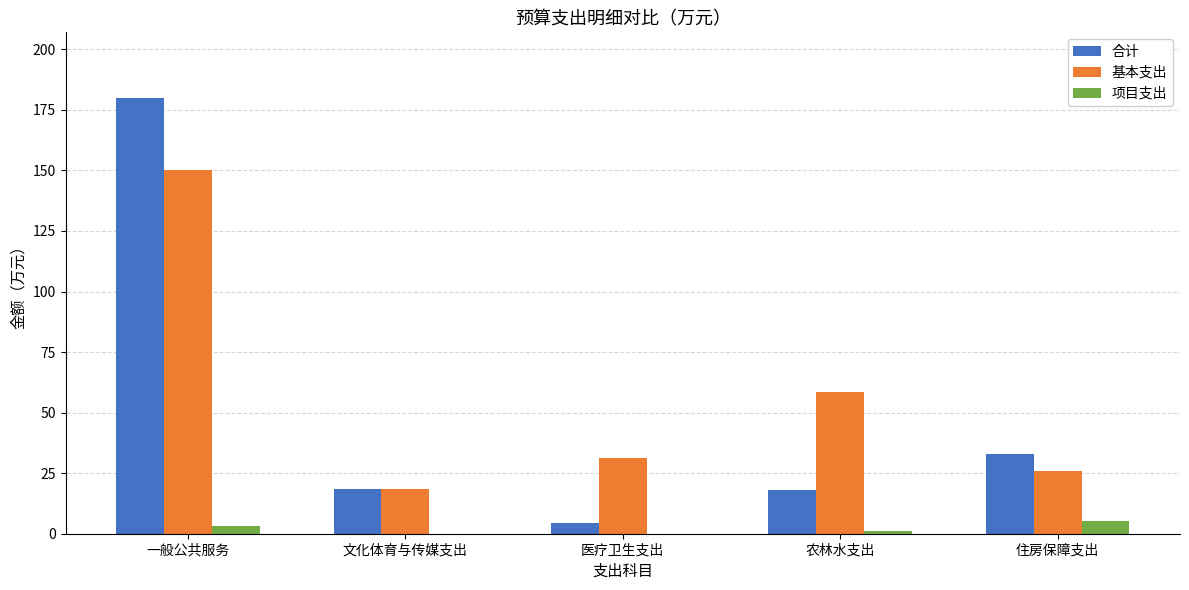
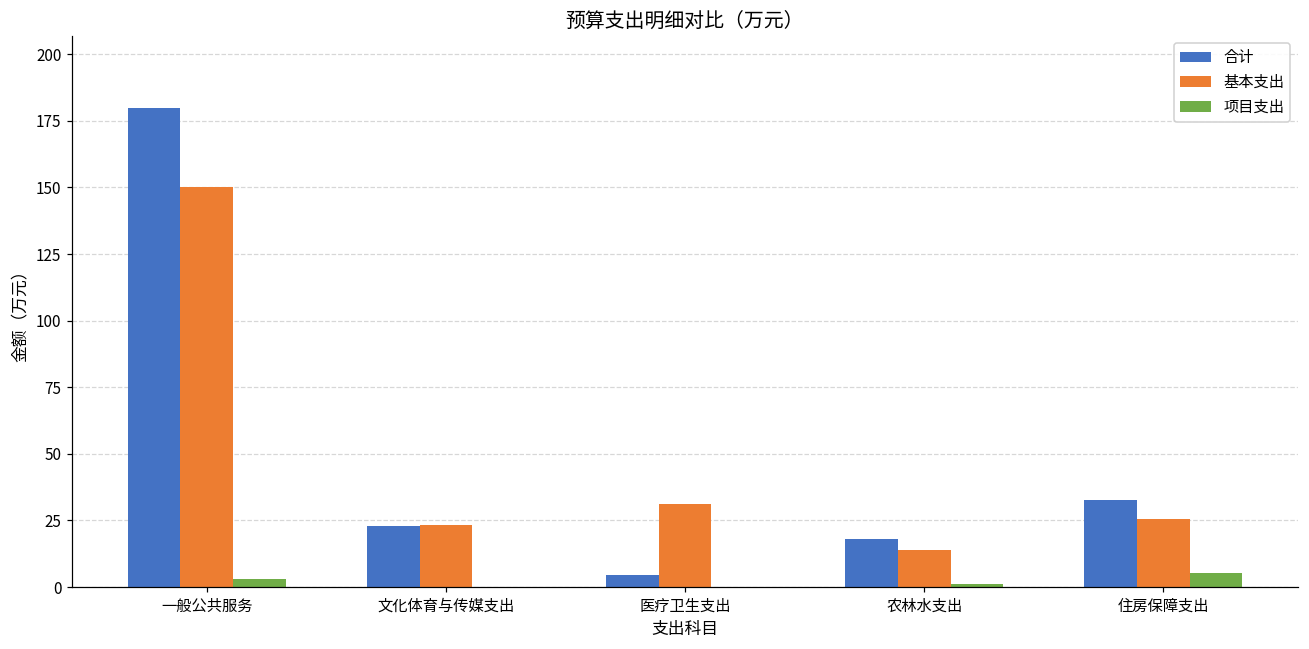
合计, 文化体育与传媒支出: 19 -> 23
基本支出, 文化体育与传媒支出: 19 -> 23
基本支出, 农林水支出: 59 -> 14
